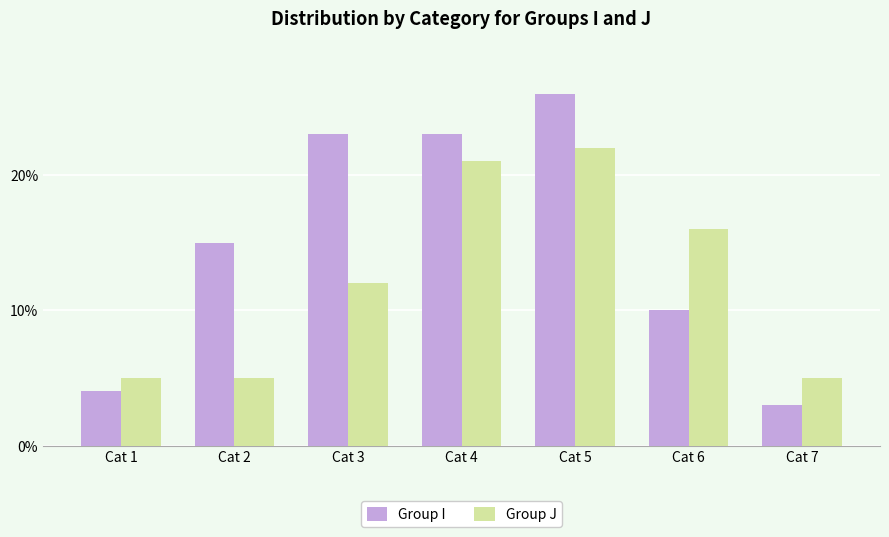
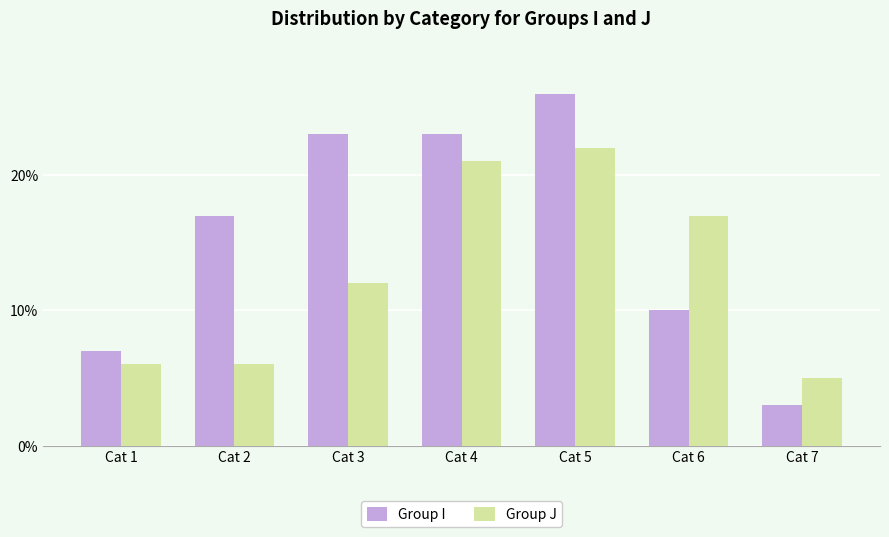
Group I, Cat 1: 4% -> 7%
Group J, Cat 1: 5% -> 6%
Group I, Cat 2: 15% -> 17%
Group J, Cat 2: 5% -> 6%
Group J, Cat 6: 16% -> 17%
